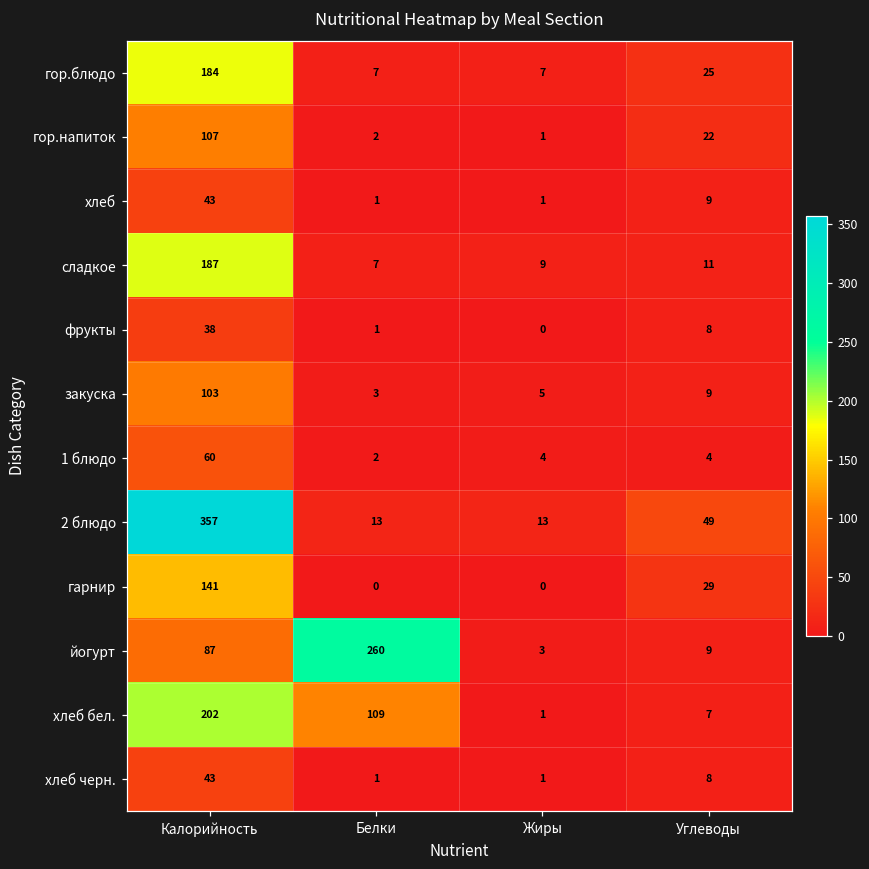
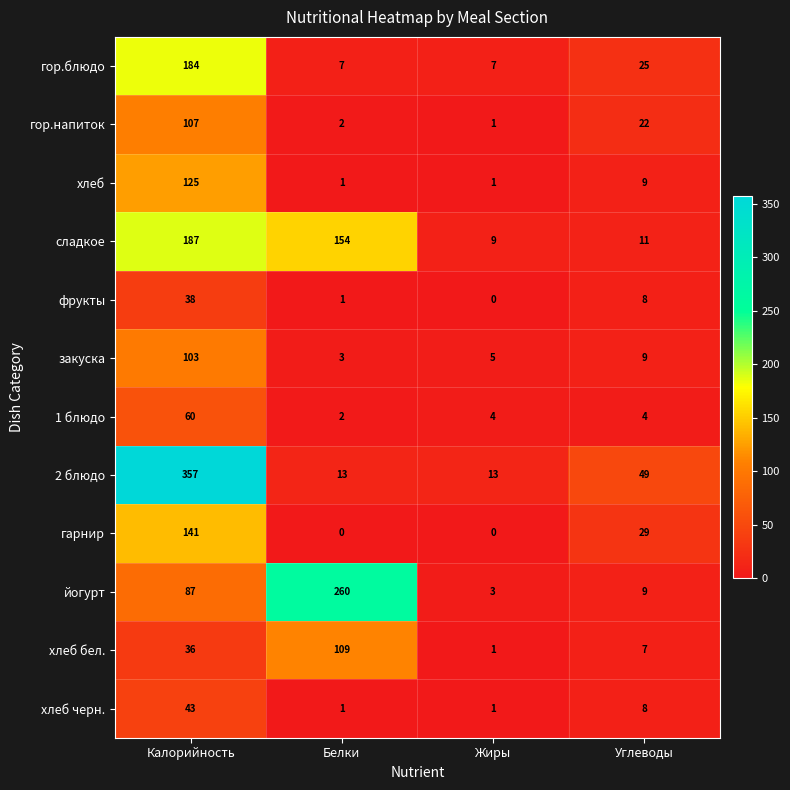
хлеб, Калорийность: 43 -> 125
сладкое, Белки: 7 -> 154
хлеб бел., Калорийность: 202 -> 36
